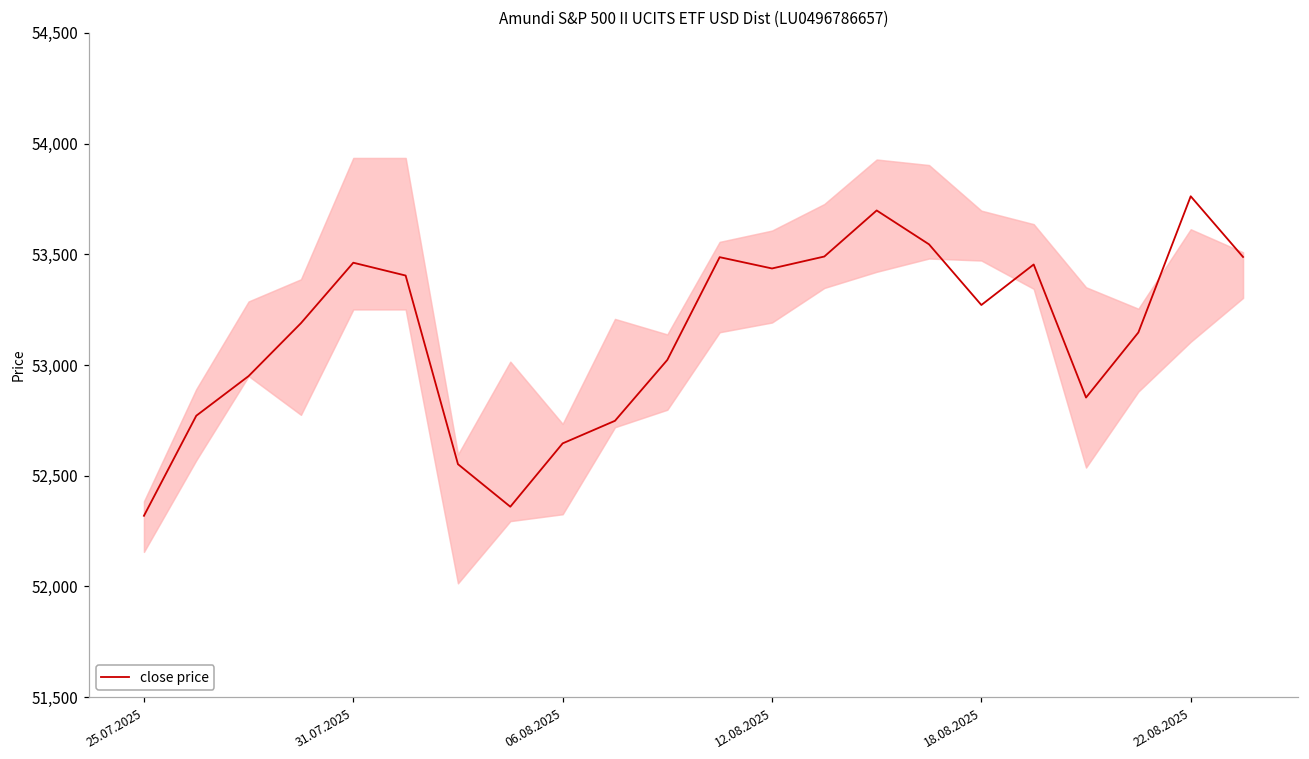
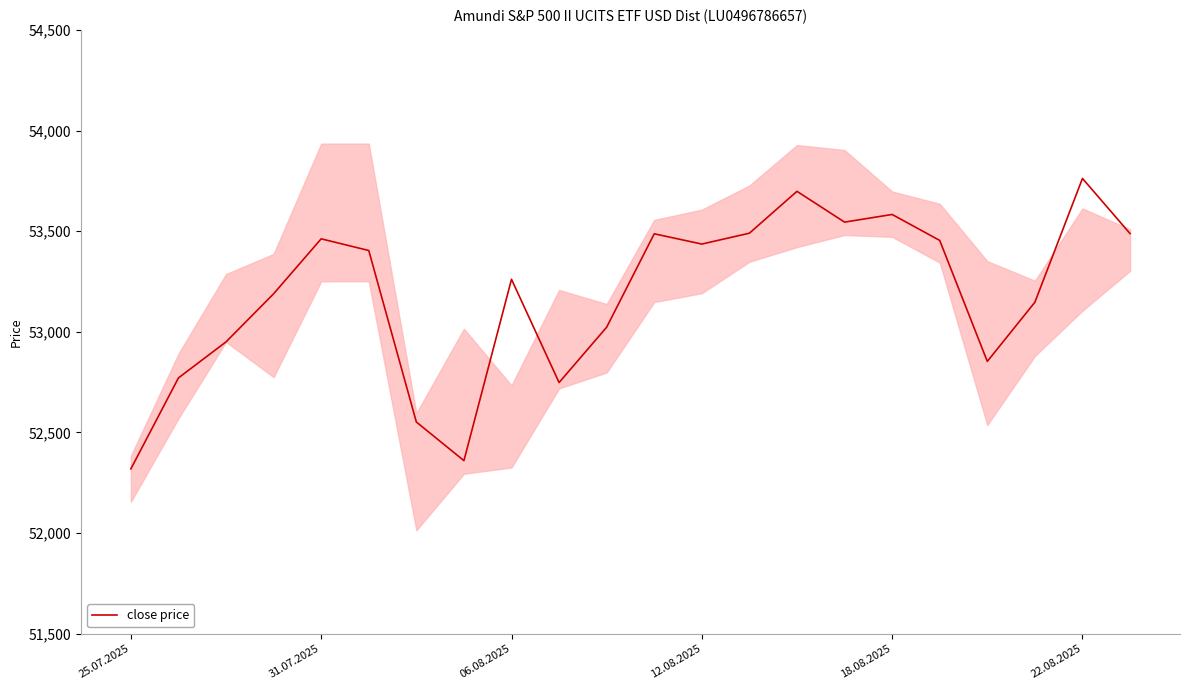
close price, 06.08.2025: 52,650 -> 53,260
close price, 18.08.2025: 53,270 -> 53,580
